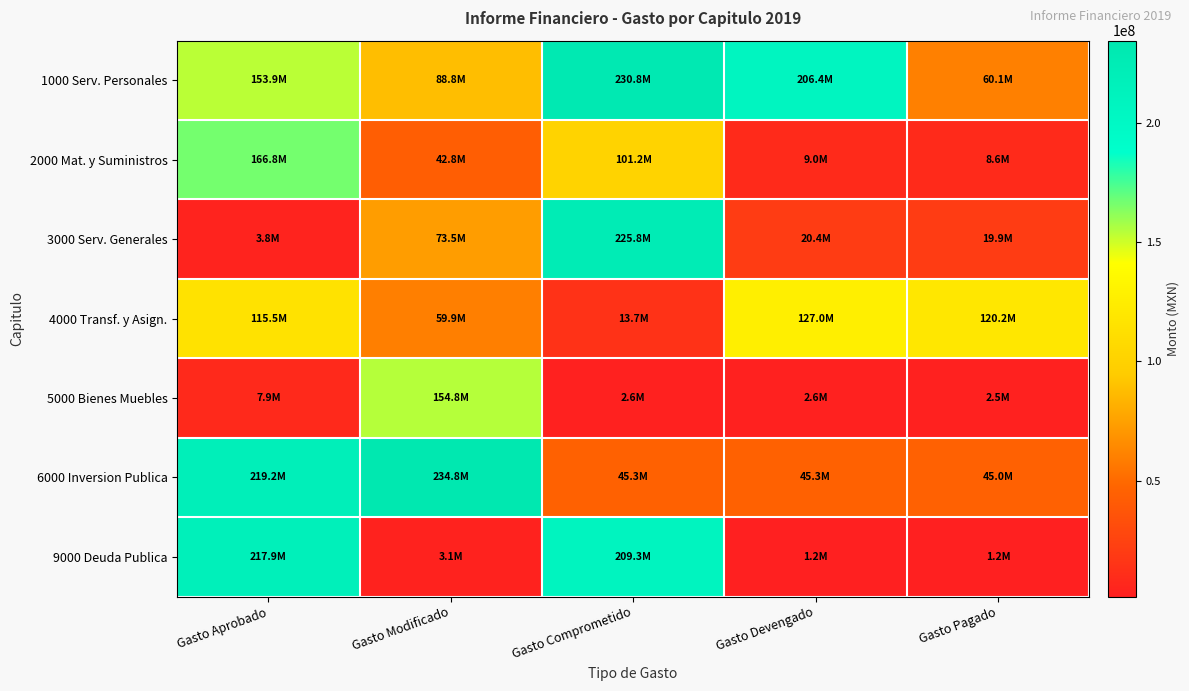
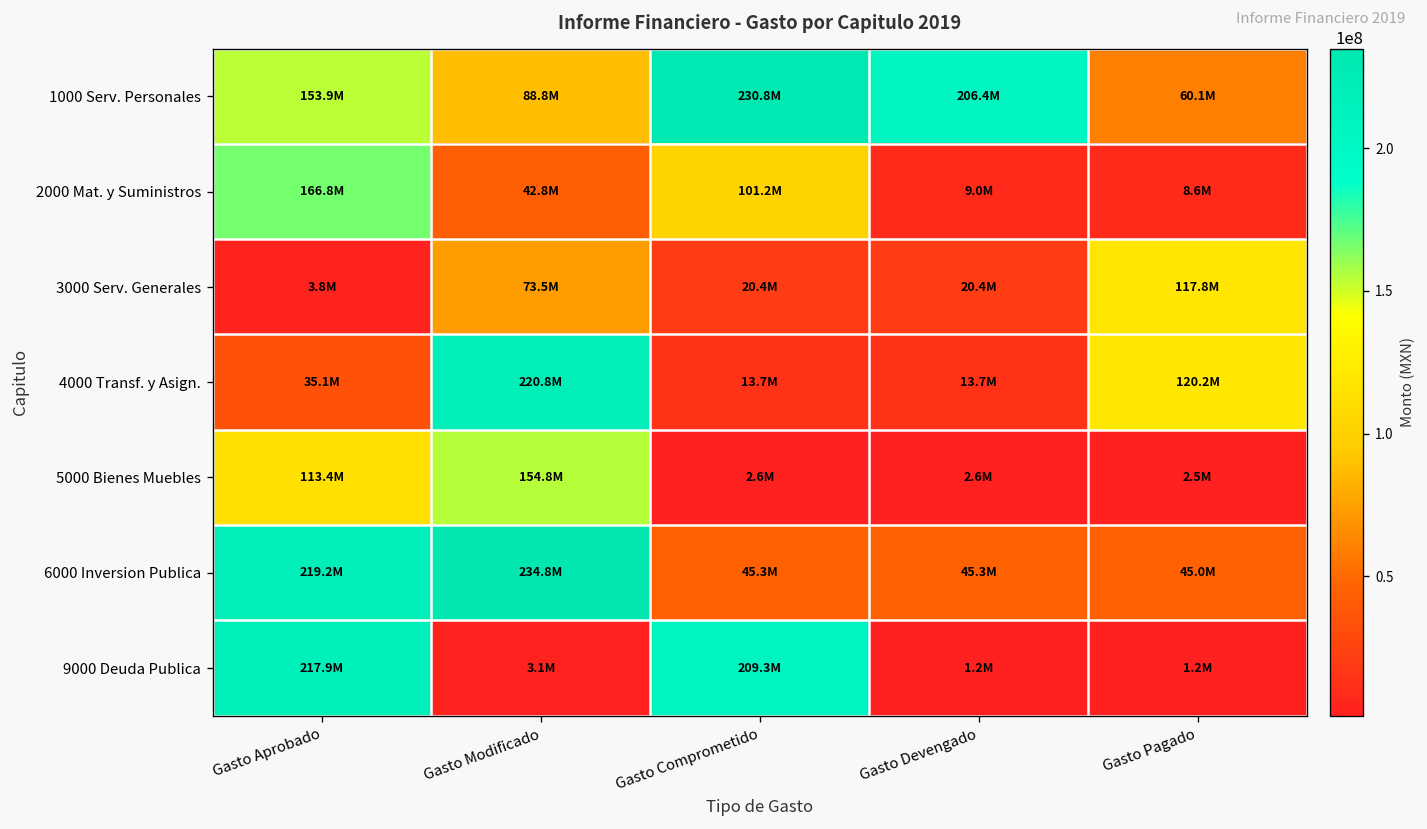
3000 Serv. Generales, Gasto Comprometido: 225.8M -> 20.4M
3000 Serv. Generales, Gasto Pagado: 19.9M -> 117.8M
4000 Transf. y Asign., Gasto Aprobado: 115.5M -> 35.1M
4000 Transf. y Asign., Gasto Modificado: 59.9M -> 220.8M
4000 Transf. y Asign., Gasto Devengado: 127.0M -> 13.7M
5000 Bienes Muebles, Gasto Aprobado: 7.9M -> 113.4M
